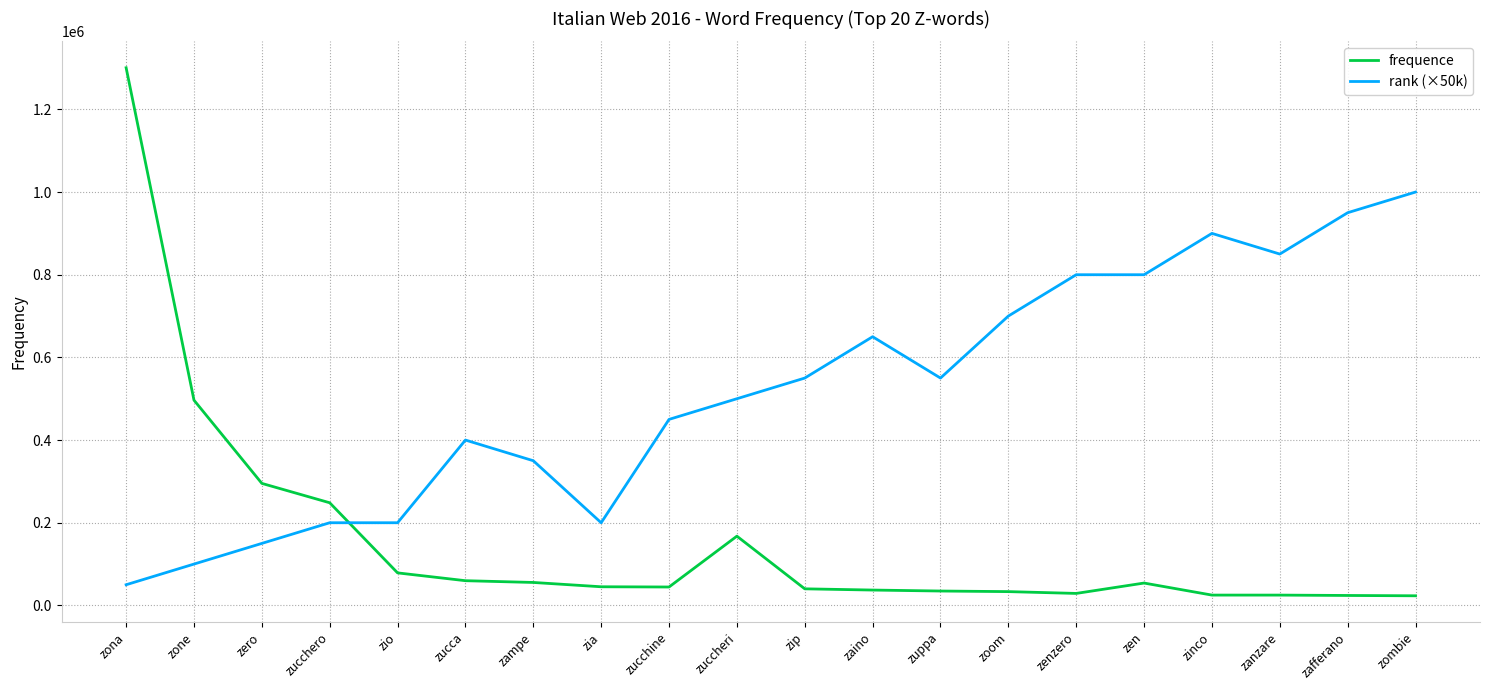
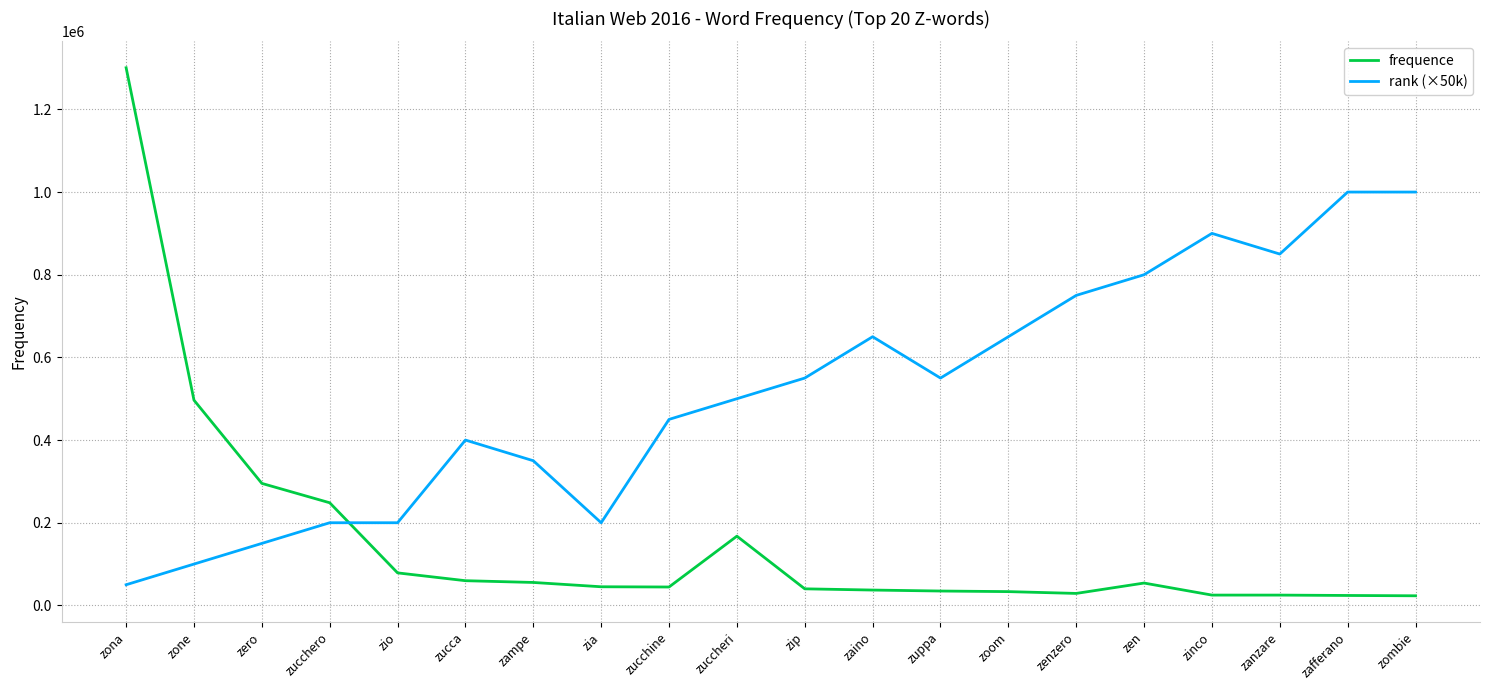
rank (×50k), zoom: 700000 -> 650000
rank (×50k), zenzero: 800000 -> 750000
rank (×50k), zafferano: 950000 -> 1000000
